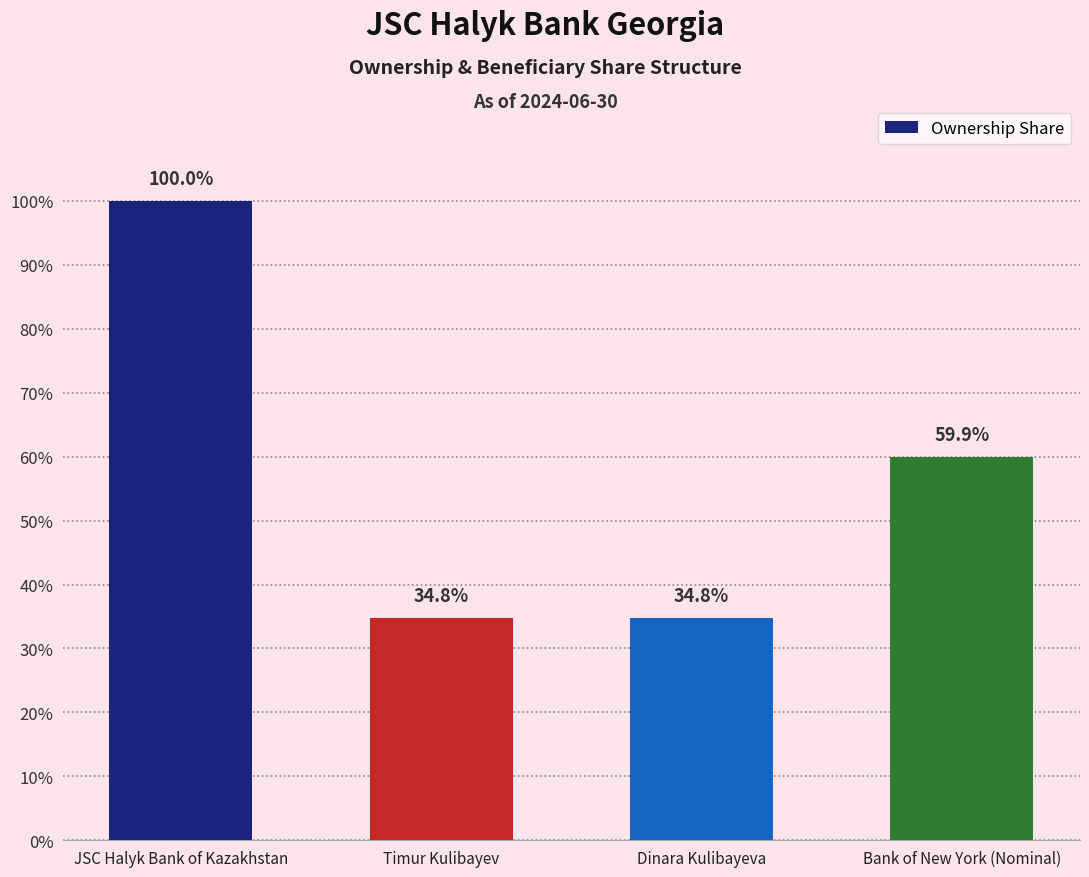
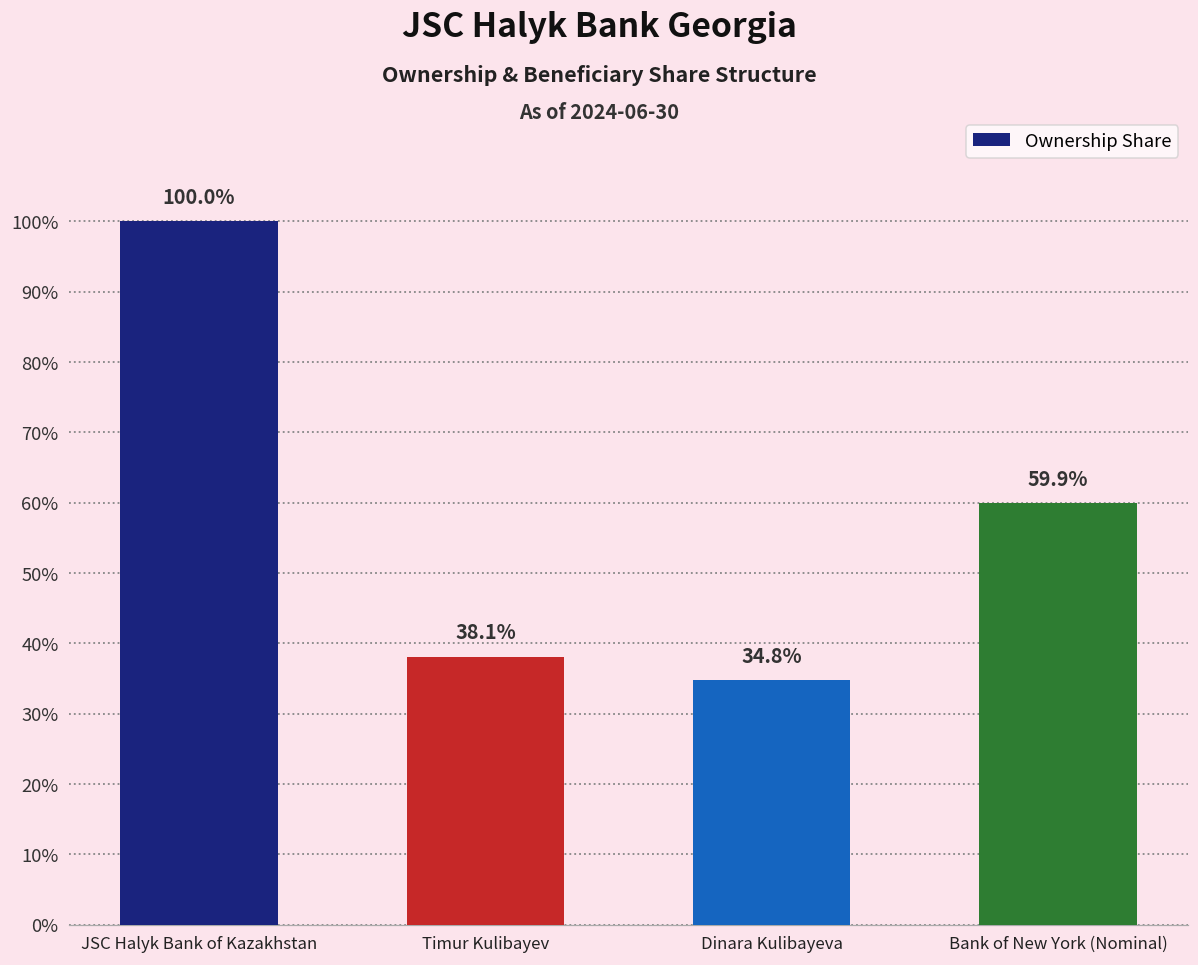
Timur Kulibayev: 34.8% -> 38.1%
